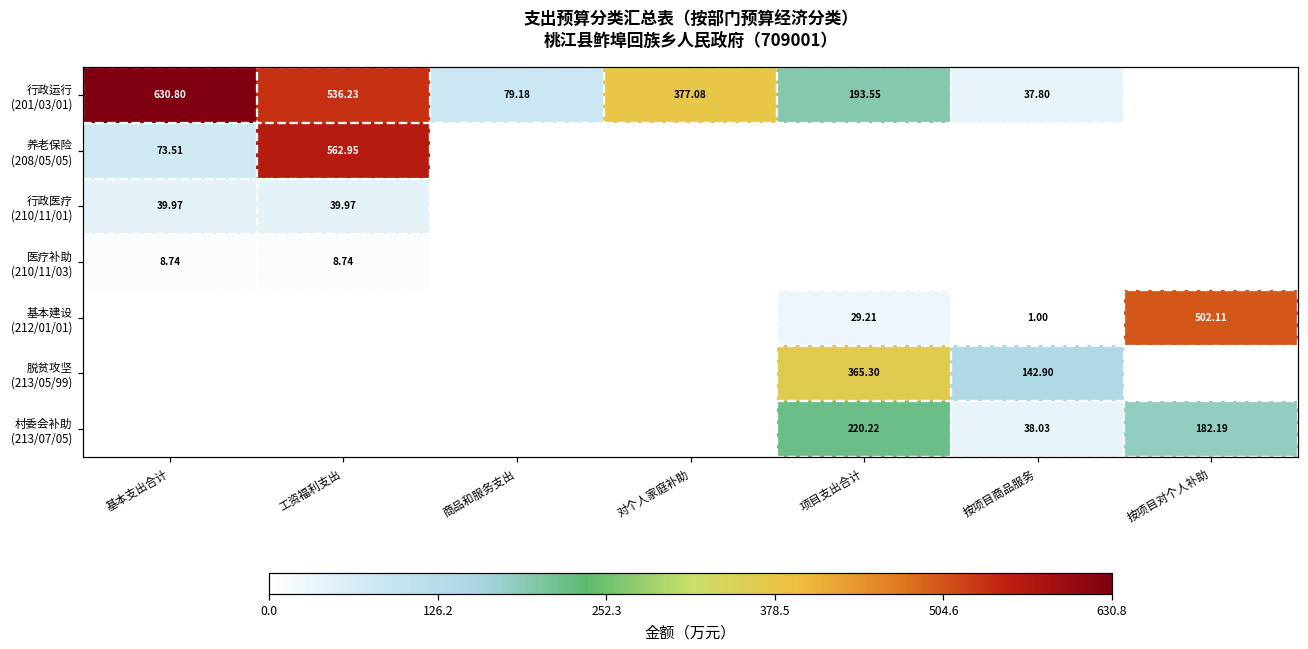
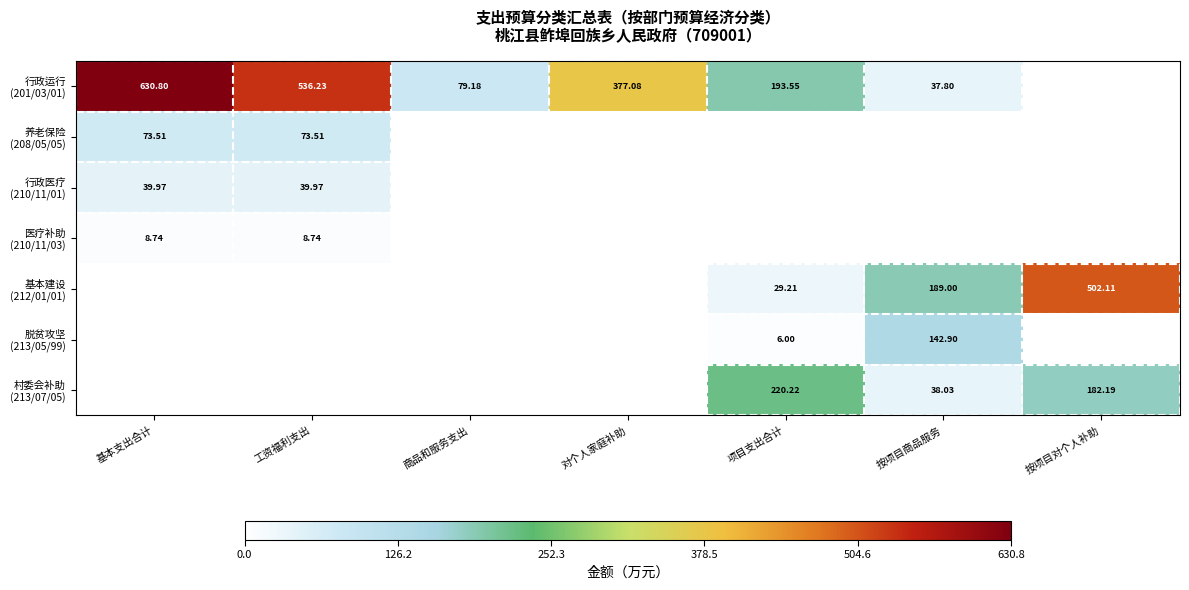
养老保险 (208/05/05), 工资福利支出: 562.95 -> 73.51
基本建设 (212/01/01), 按项目商品服务: 1.00 -> 189.00
脱贫攻坚 (213/05/99), 项目支出合计: 365.30 -> 6.00
